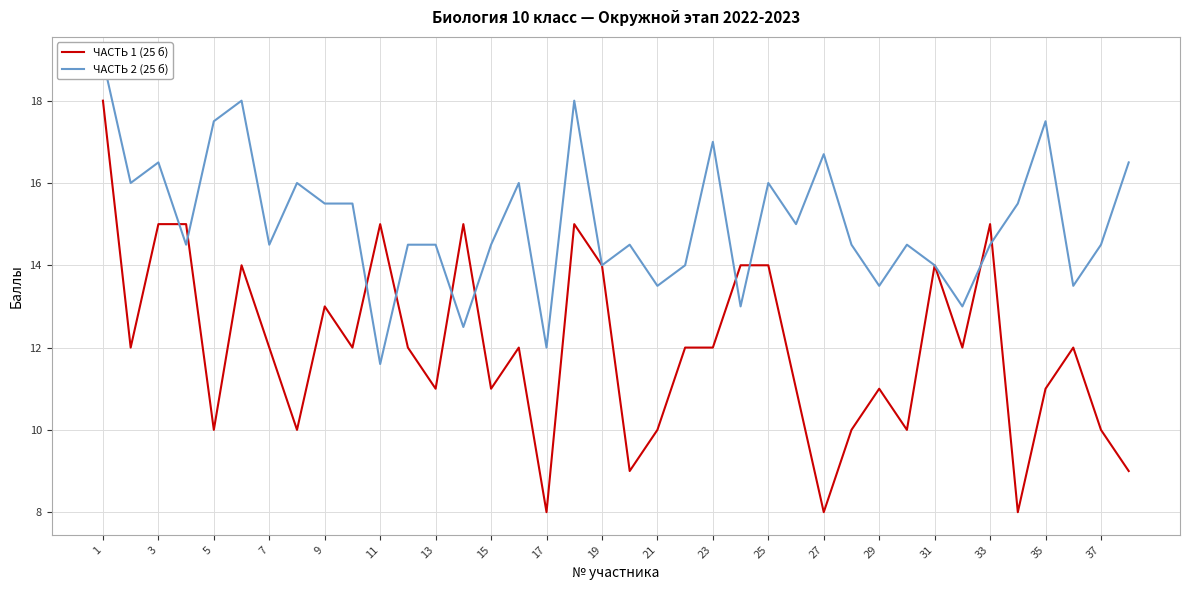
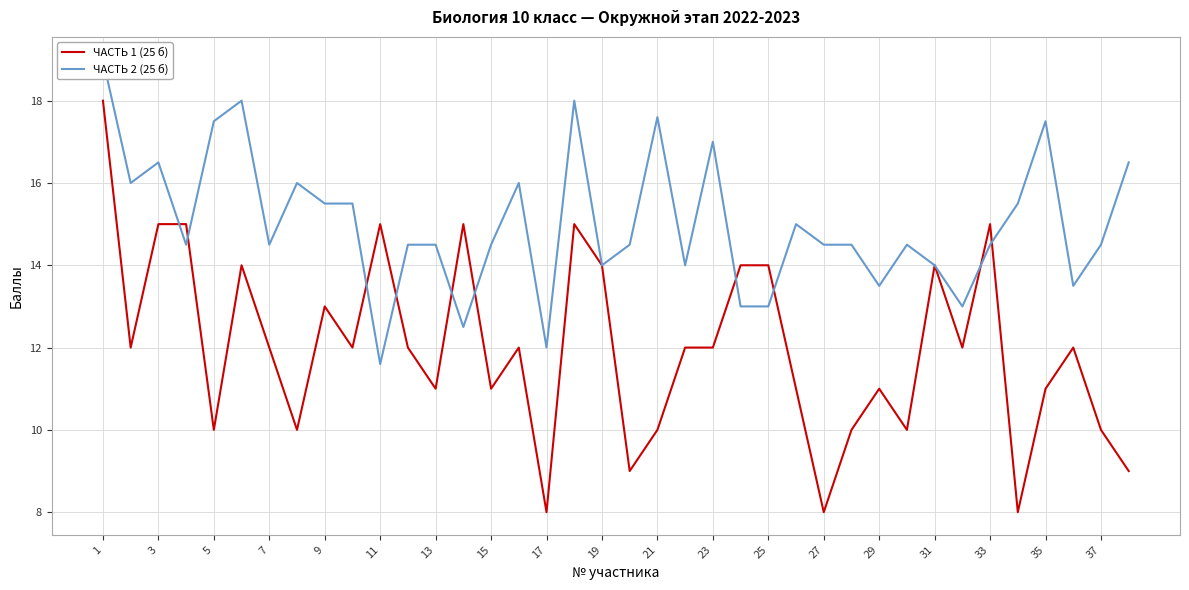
ЧАСТЬ 2 (25 б), 21: 13.5 -> 17.6
ЧАСТЬ 2 (25 б), 25: 16 -> 13
ЧАСТЬ 2 (25 б), 27: 16.7 -> 14.5
